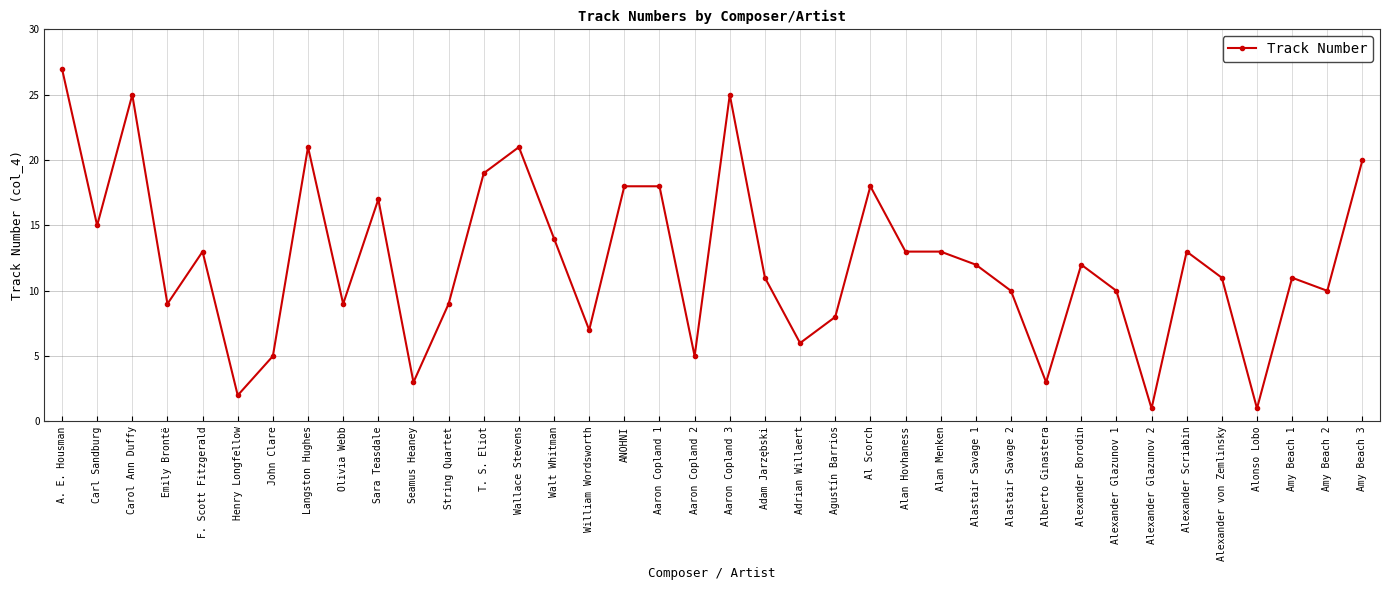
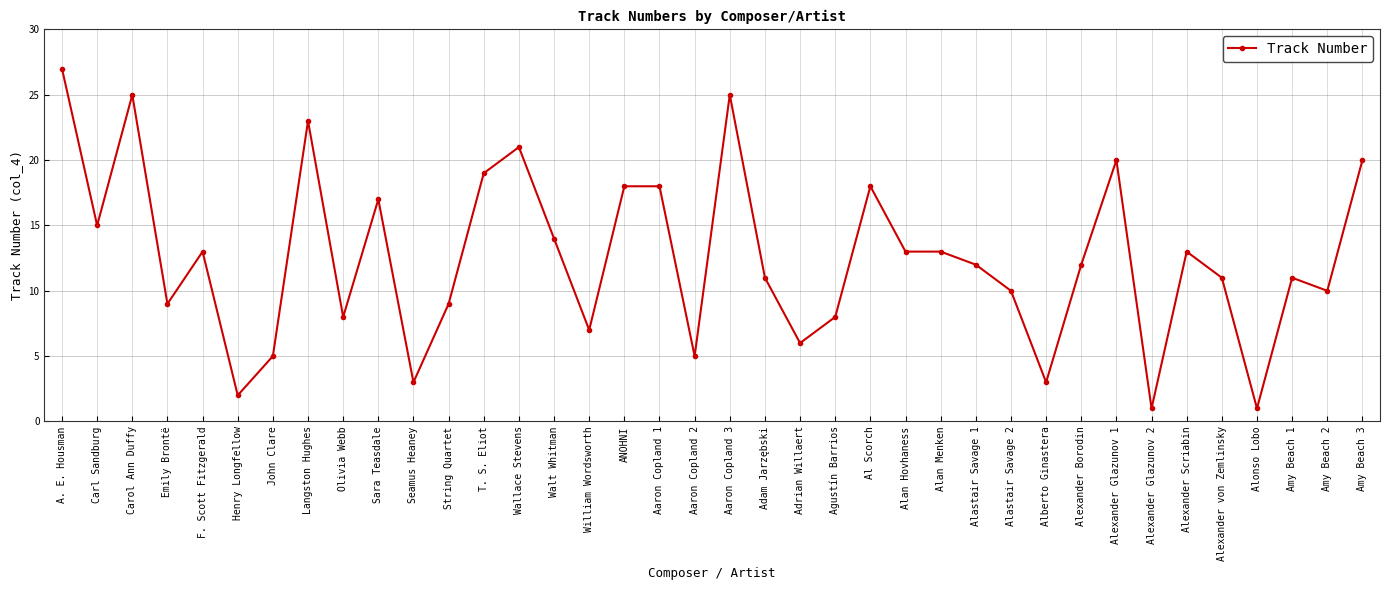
Langston Hughes: 21 -> 23
Olivia Webb: 9 -> 8
Alexander Glazunov 1: 10 -> 20
